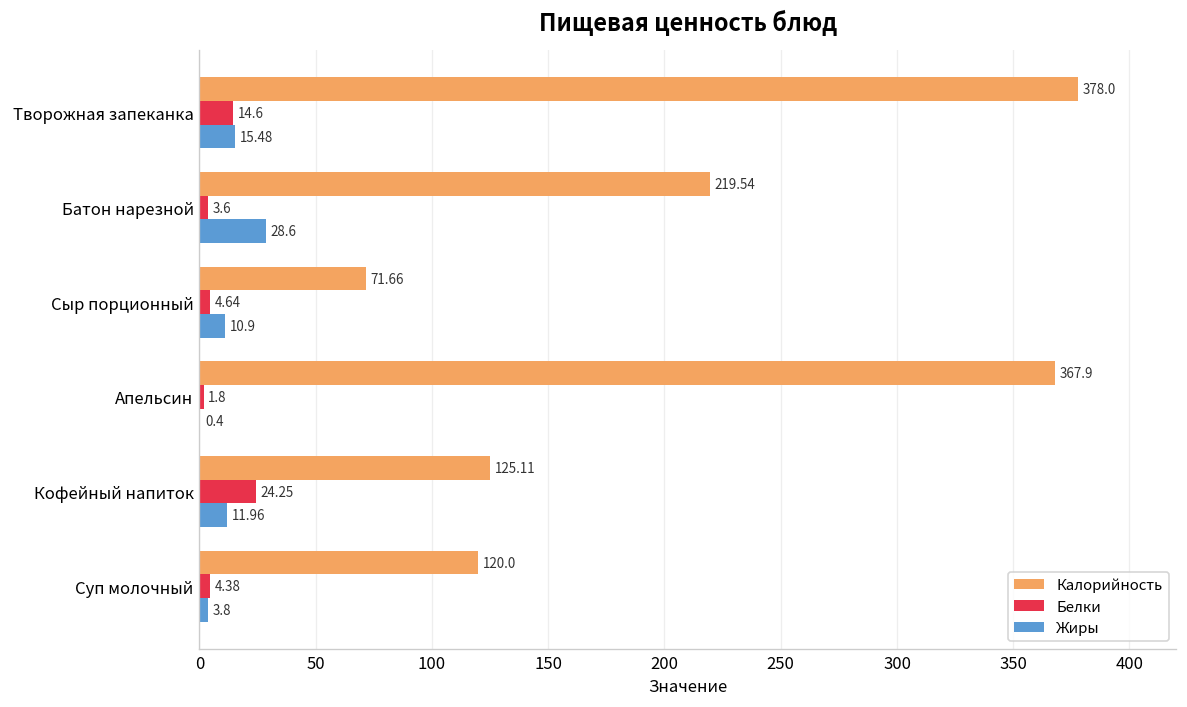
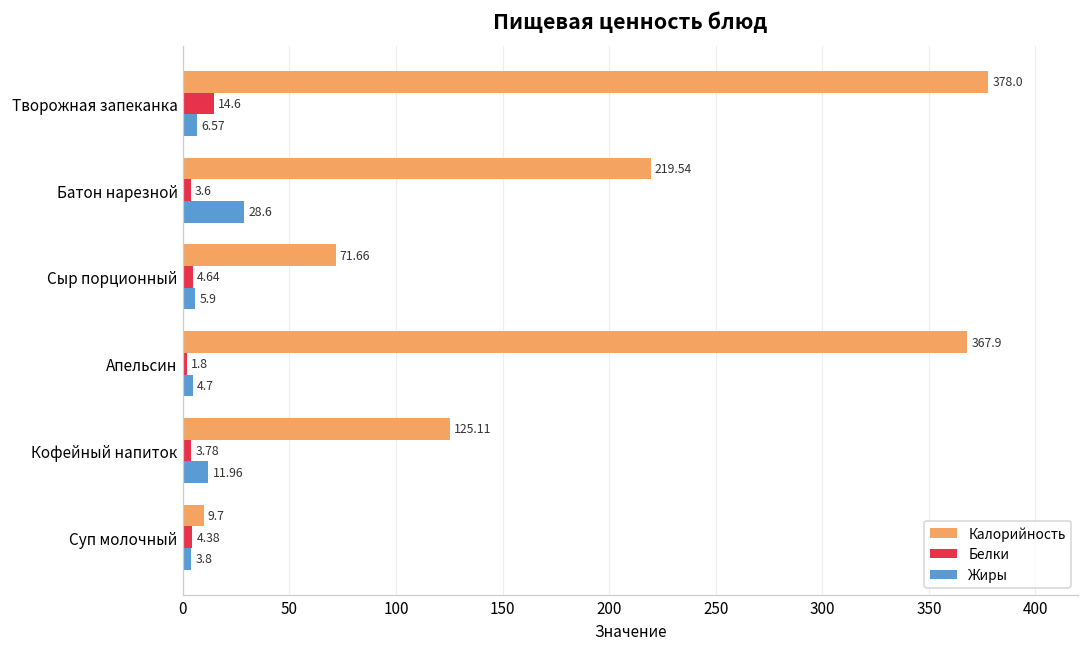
Жиры, Творожная запеканка: 15.48 -> 6.57
Жиры, Сыр порционный: 10.9 -> 5.9
Жиры, Апельсин: 0.4 -> 4.7
Белки, Кофейный напиток: 24.25 -> 3.78
Калорийность, Суп молочный: 120.0 -> 9.7
